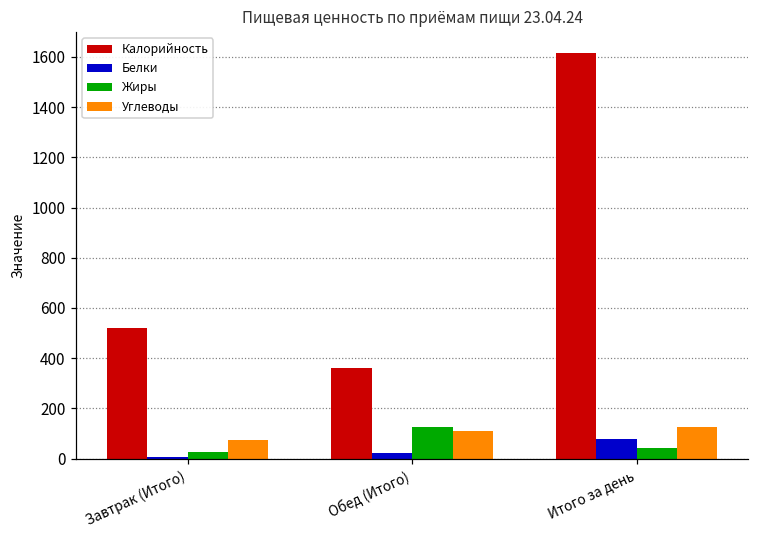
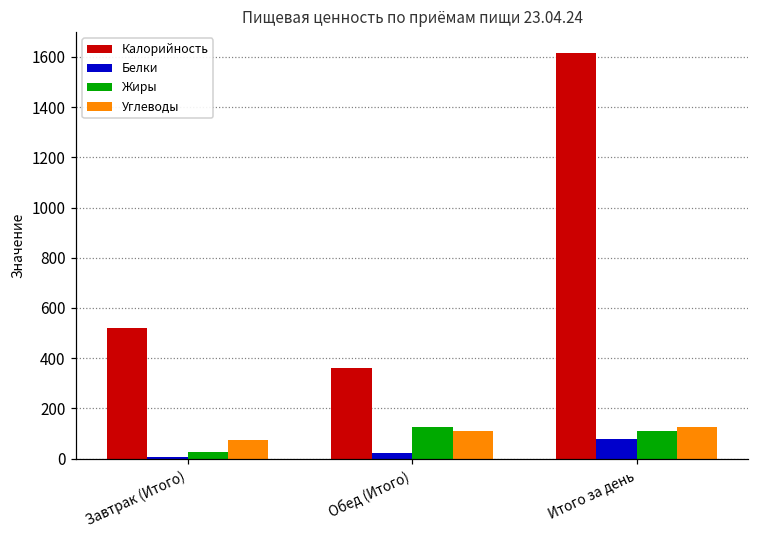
Жиры, Итого за день: 40 -> 110
